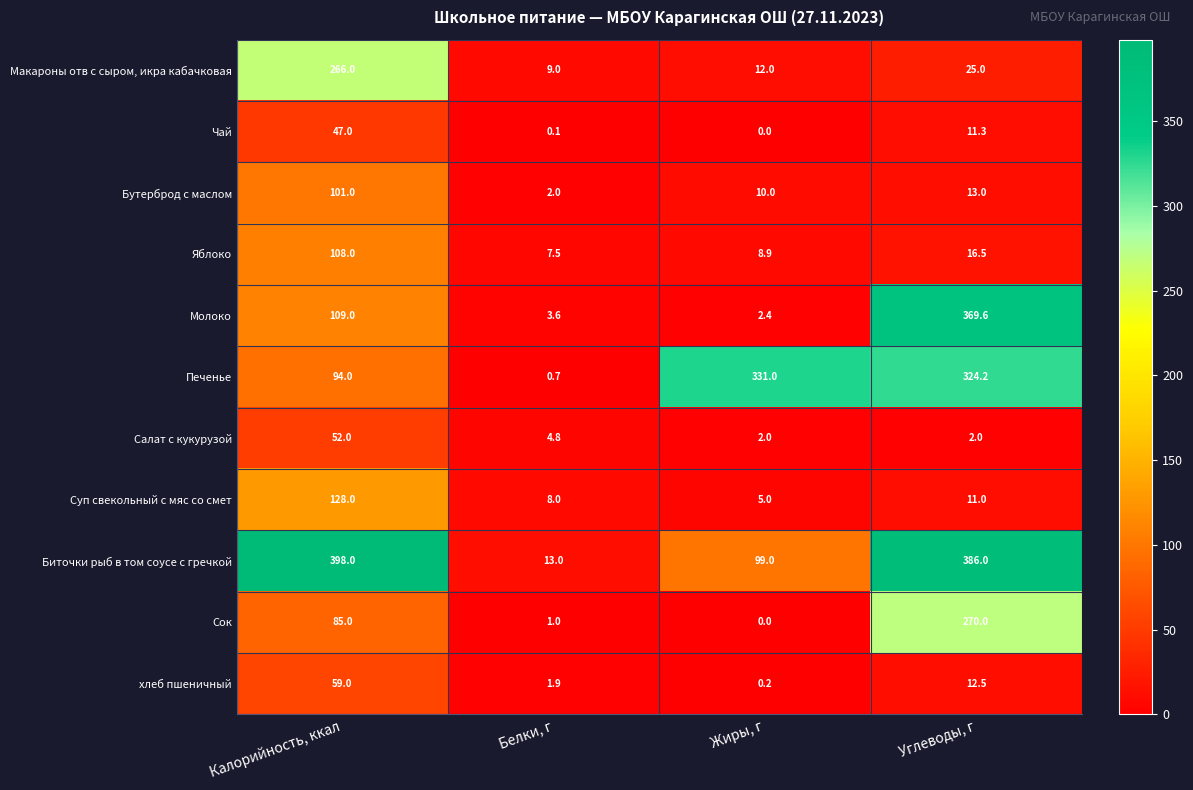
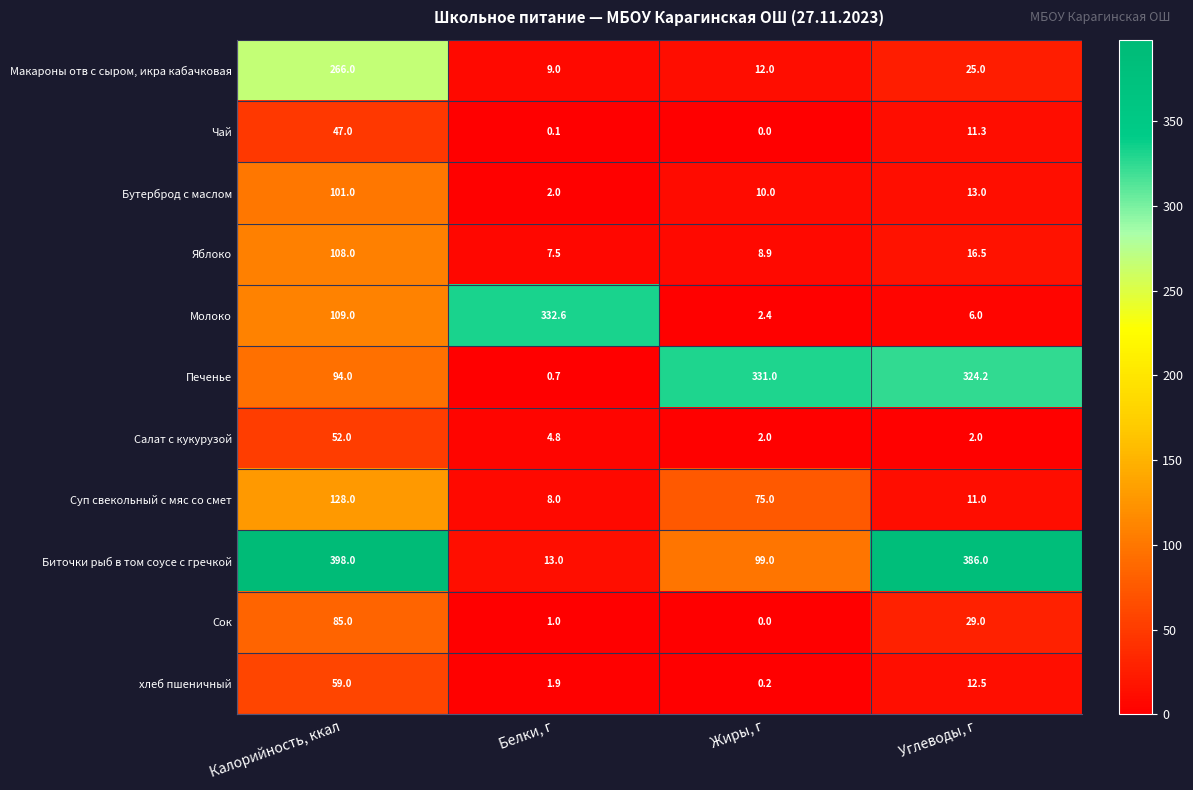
Молоко, Белки, г: 3.6 -> 332.6
Молоко, Углеводы, г: 369.6 -> 6.0
Суп свекольный с мяс со смет, Жиры, г: 5.0 -> 75.0
Сок, Углеводы, г: 270.0 -> 29.0
